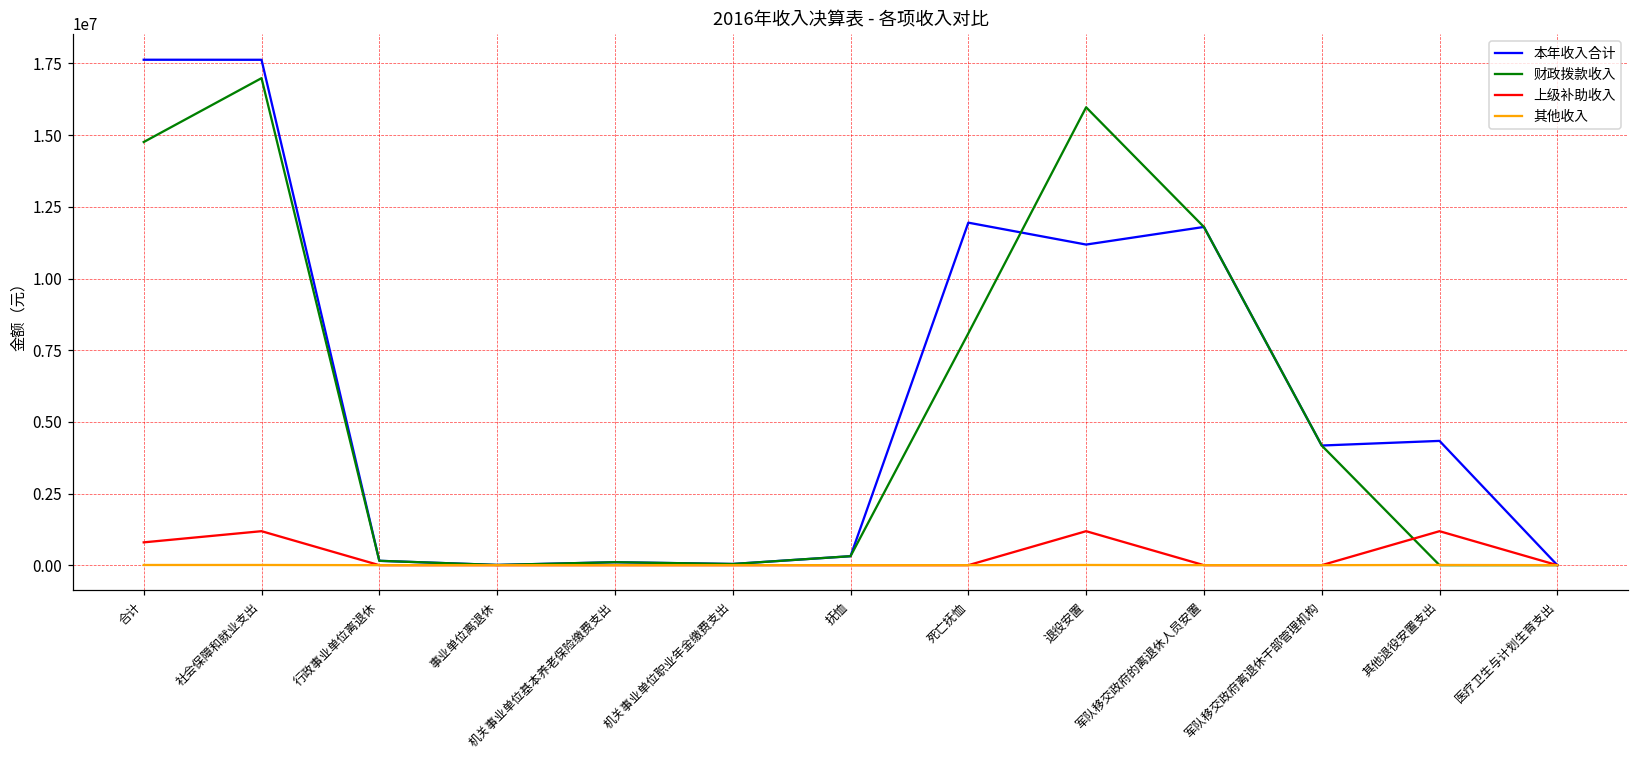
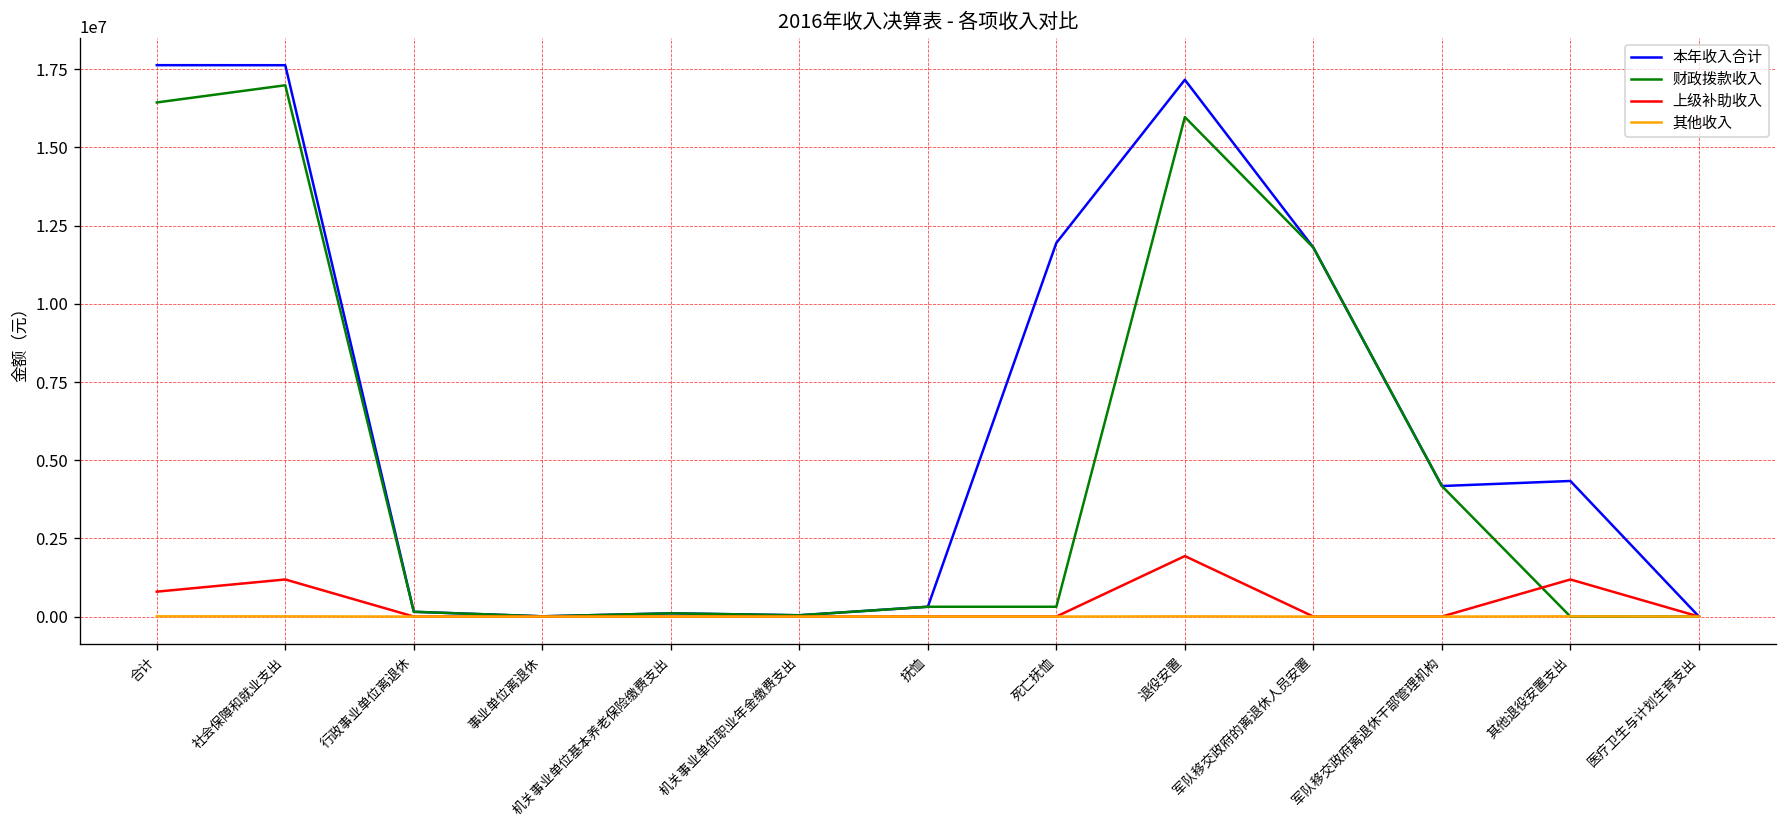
财政拨款收入, 合计: 14800000 -> 16400000
财政拨款收入, 死亡抚恤: 8100000 -> 300000
本年收入合计, 退役安置: 11200000 -> 17200000
上级补助收入, 退役安置: 1200000 -> 1900000
